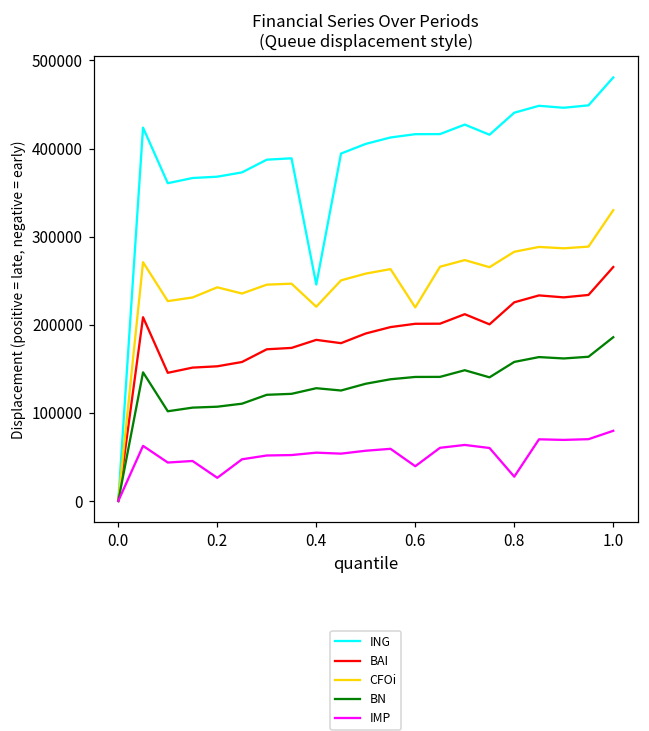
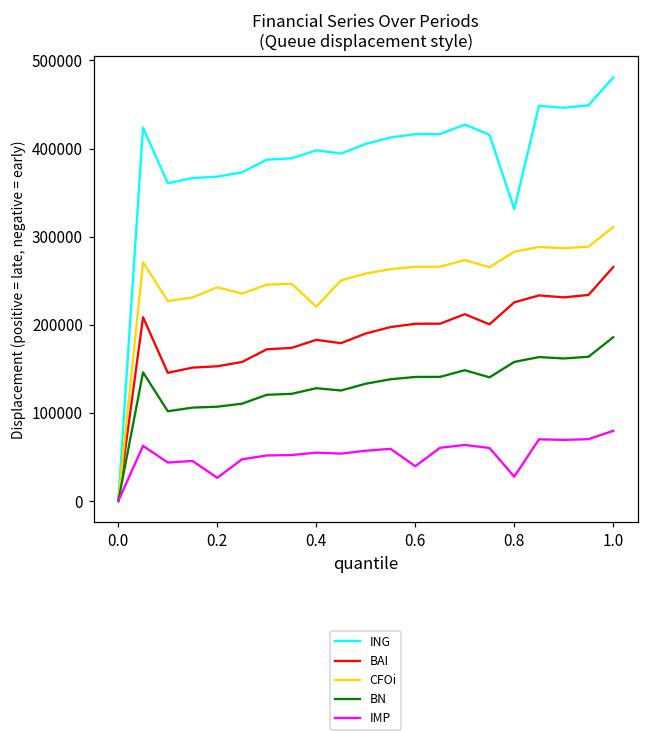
ING, 0.4: 250000 -> 400000
CFOi, 0.6: 220000 -> 270000
ING, 0.8: 440000 -> 330000
CFOi, 1.0: 330000 -> 310000
